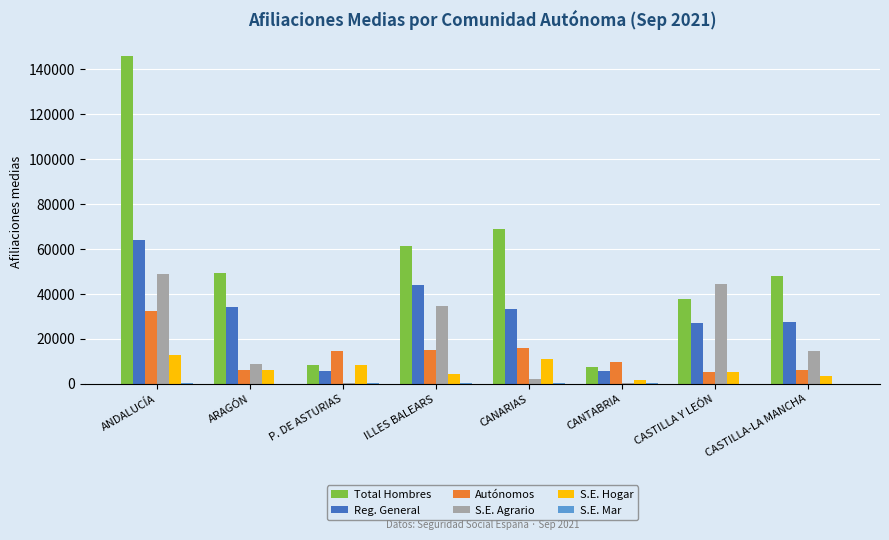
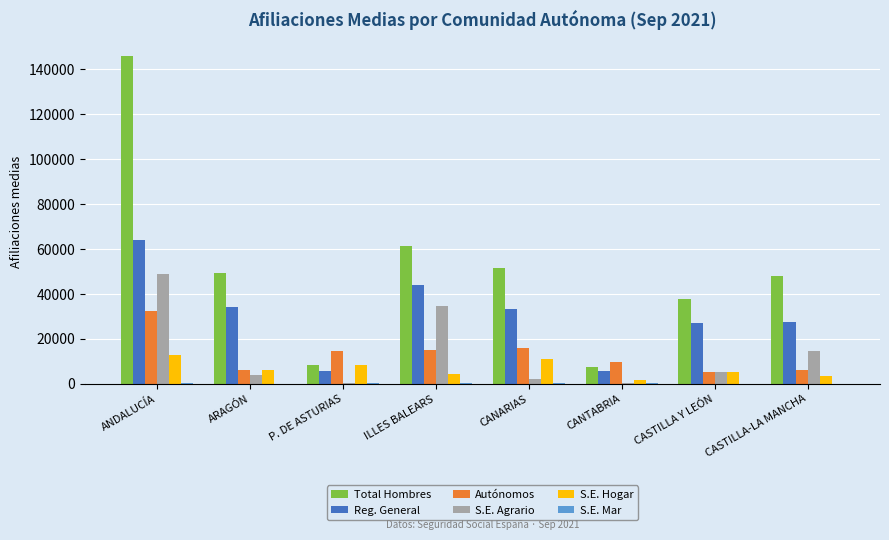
S.E. Agrario, ARAGÓN: 9000 -> 4000
Total Hombres, CANARIAS: 69000 -> 52000
S.E. Agrario, CASTILLA Y LEÓN: 44000 -> 5000
